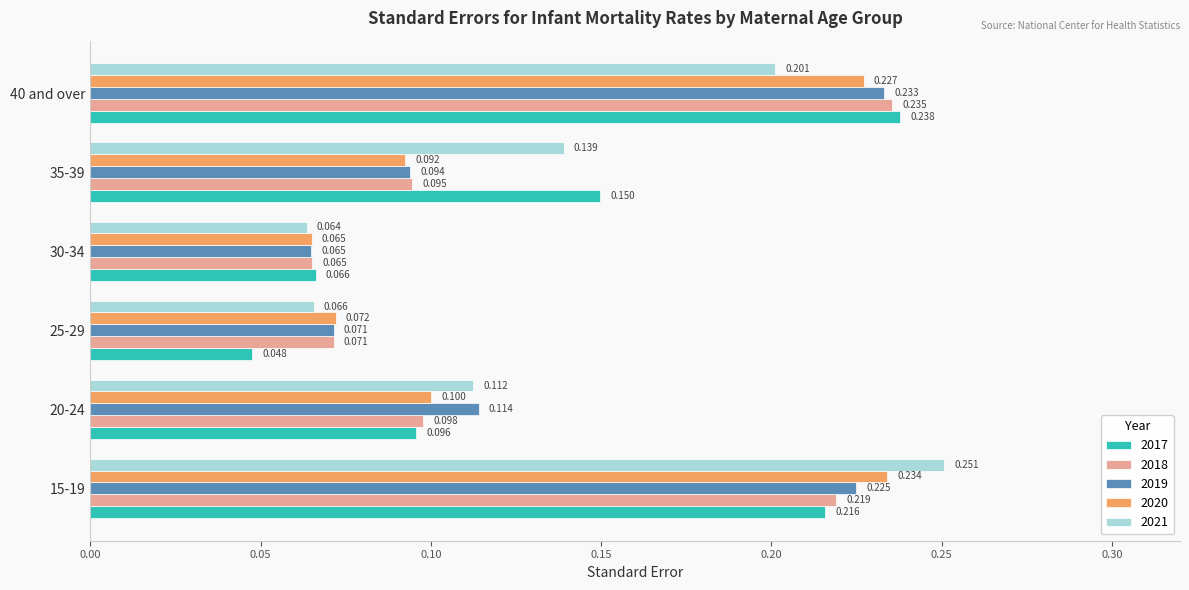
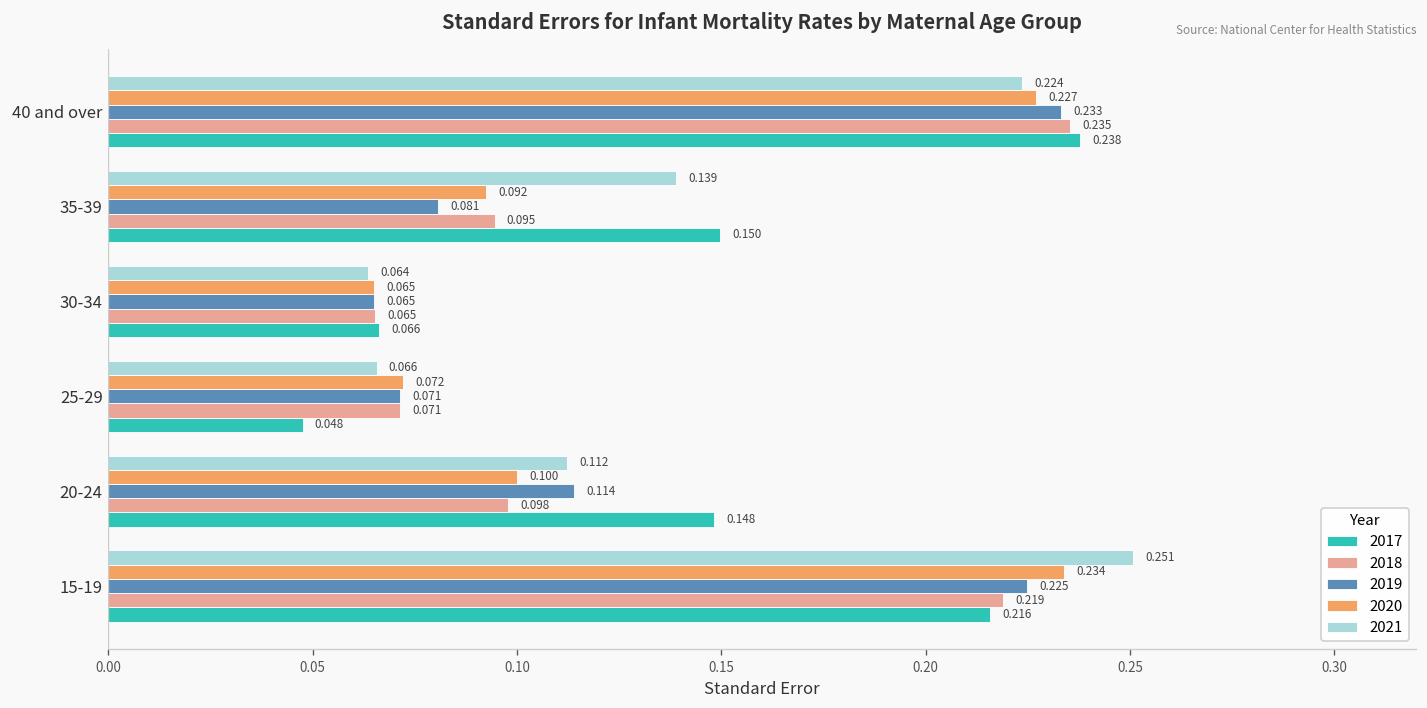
2021, 40 and over: 0.201 -> 0.224
2019, 35-39: 0.094 -> 0.081
2017, 20-24: 0.096 -> 0.148
